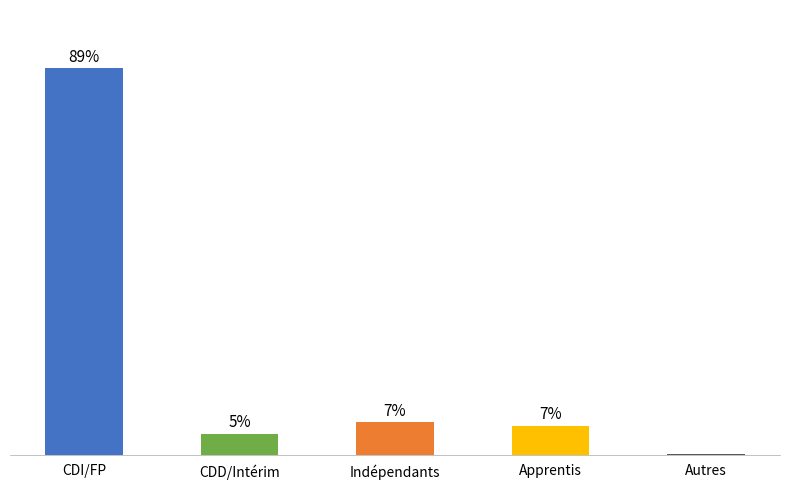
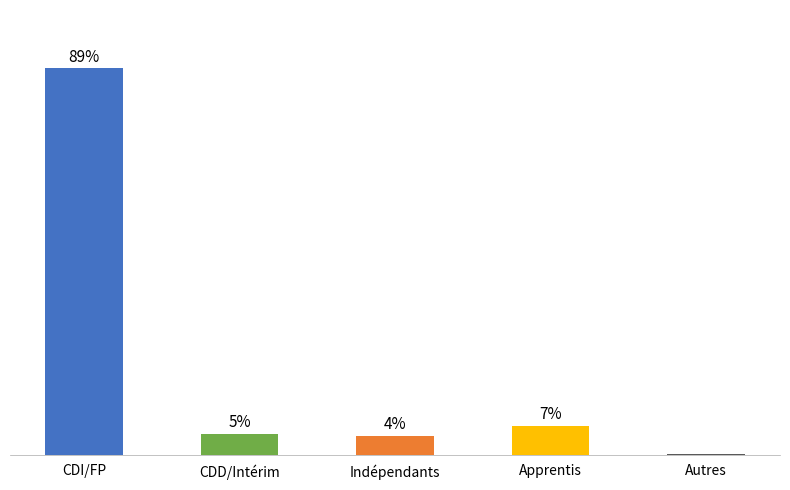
Indépendants: 7% -> 4%
